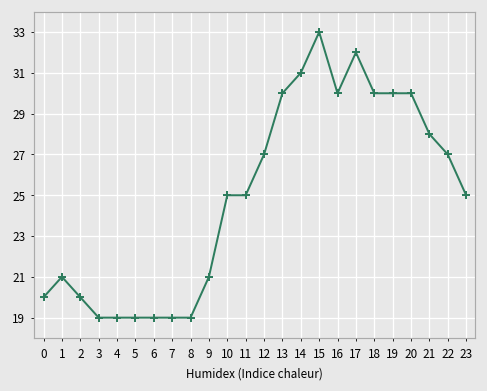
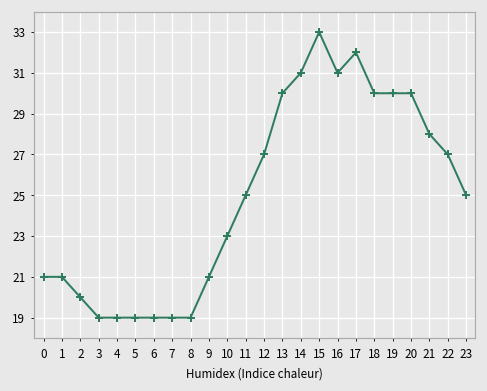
0: 20 -> 21
10: 25 -> 23
16: 30 -> 31
